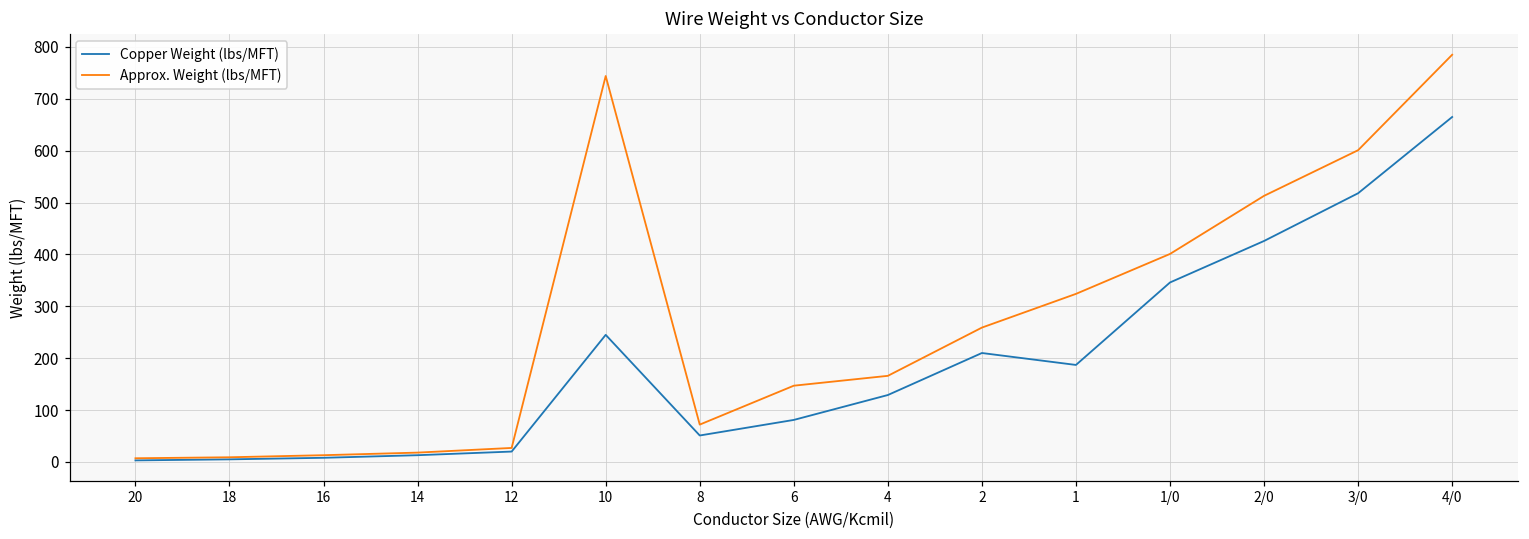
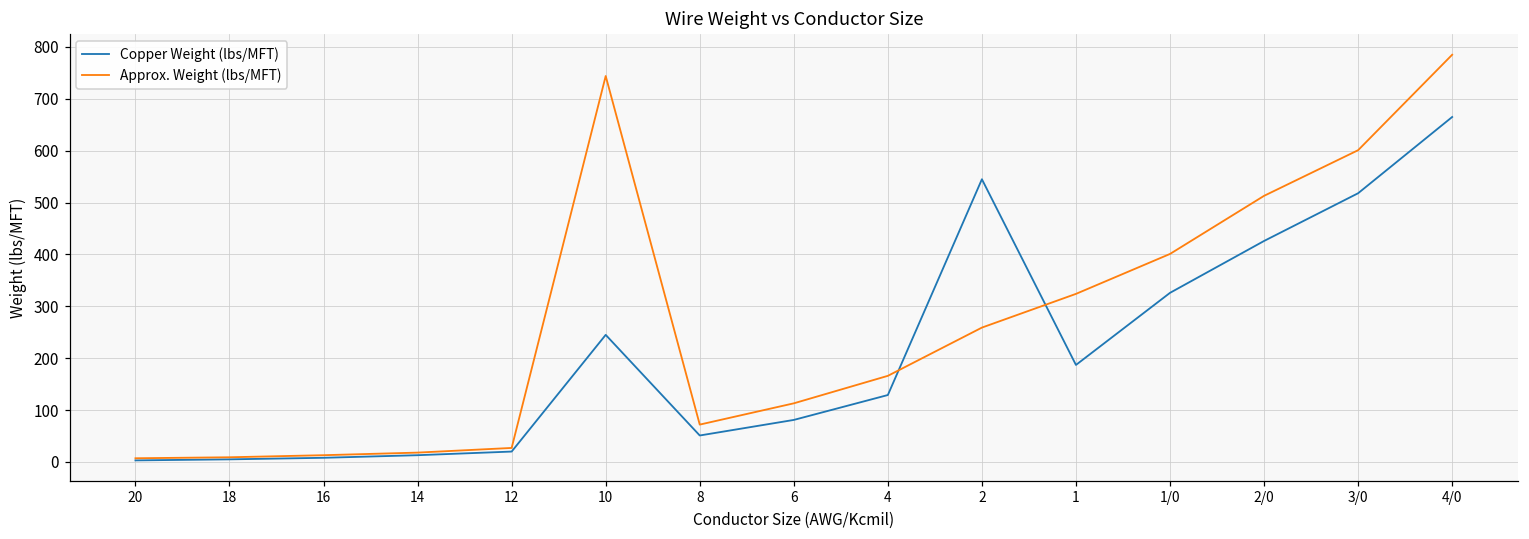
Approx. Weight (lbs/MFT), 6: 150 -> 110
Copper Weight (lbs/MFT), 2: 210 -> 550
Copper Weight (lbs/MFT), 1/0: 350 -> 330
